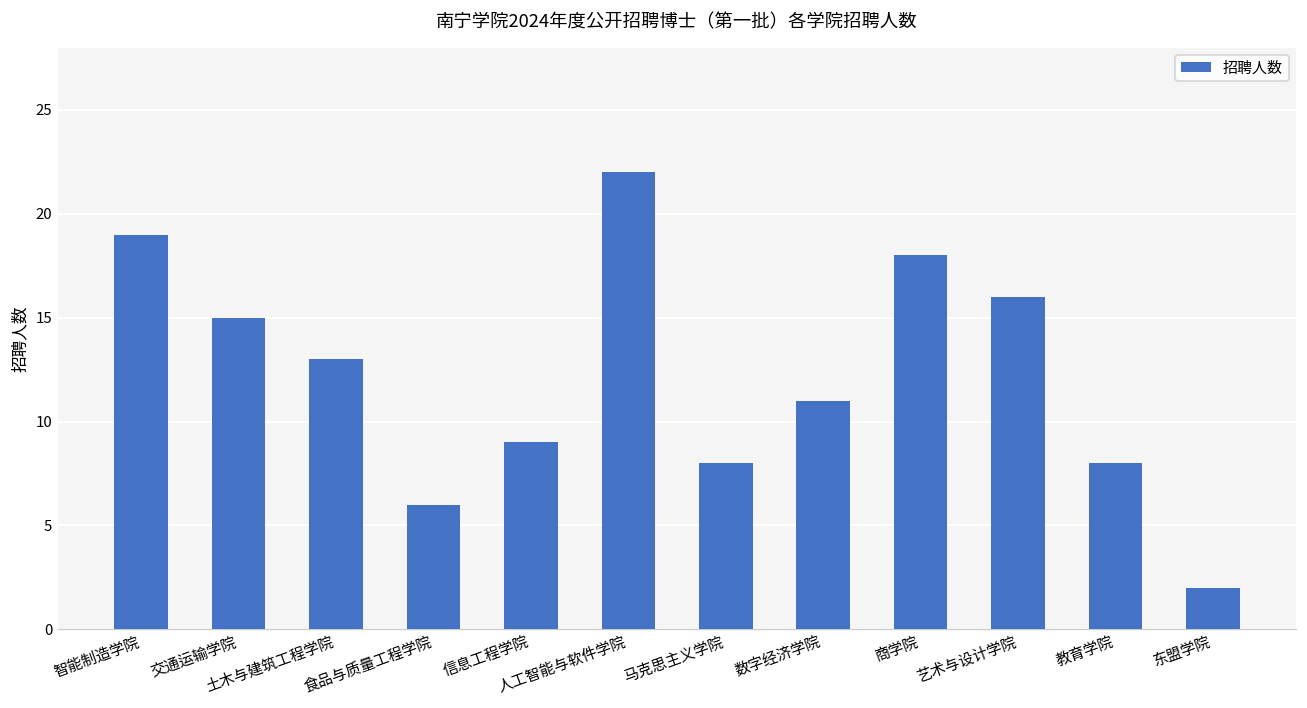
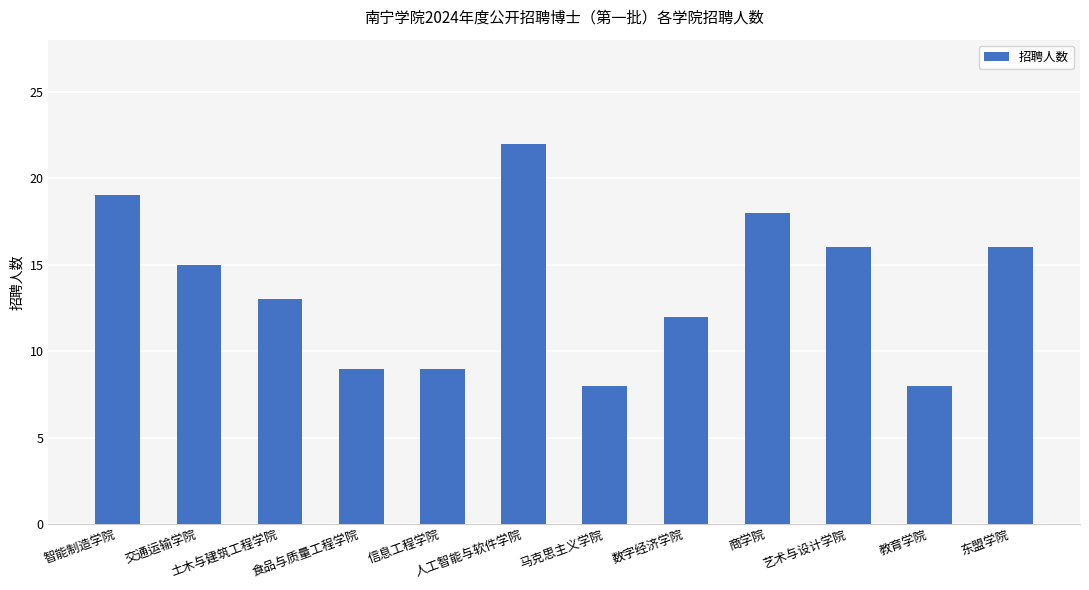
食品与质量工程学院: 6 -> 9
数字经济学院: 11 -> 12
东盟学院: 2 -> 16
